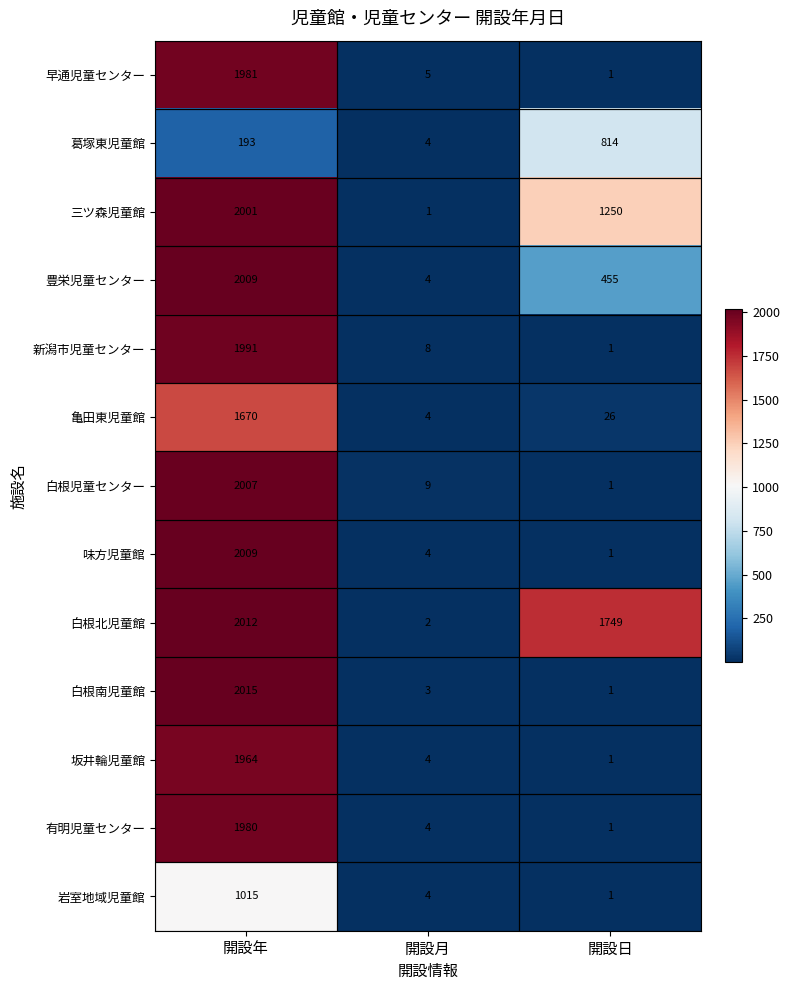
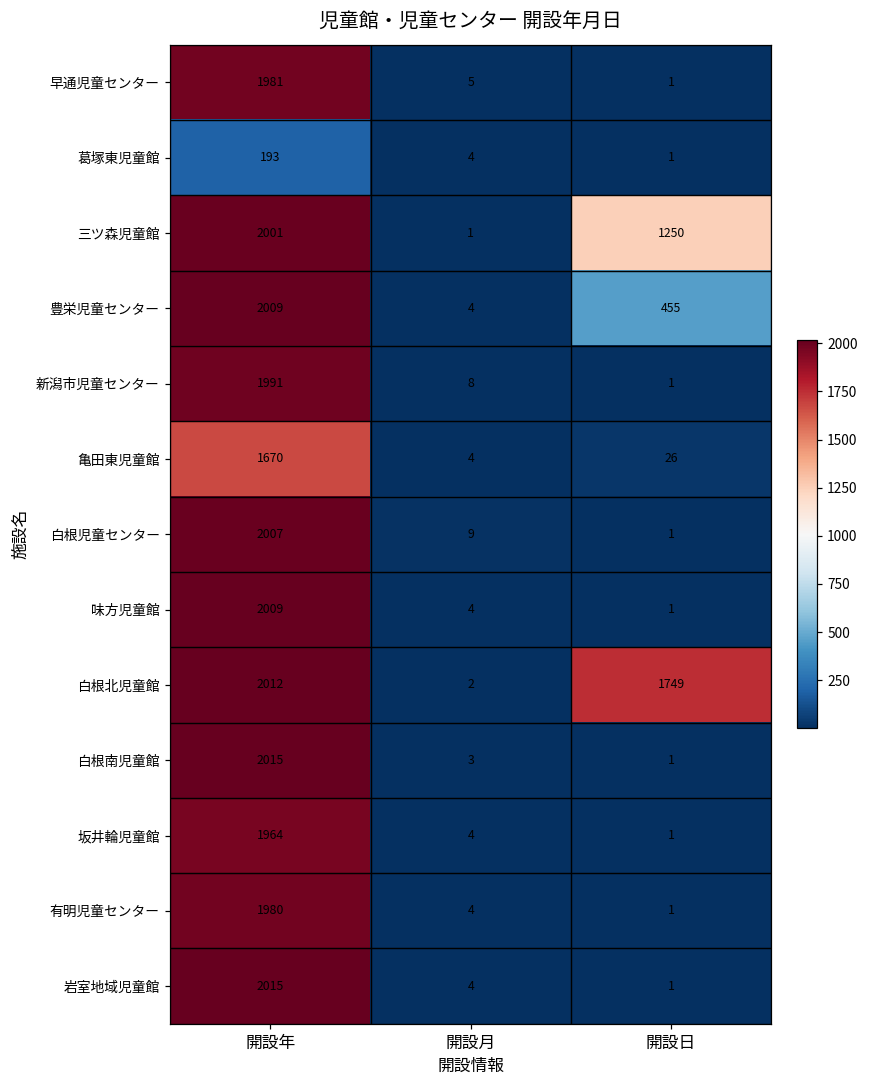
葛塚東児童館, 開設日: 814 -> 1
岩室地域児童館, 開設年: 1015 -> 2015
